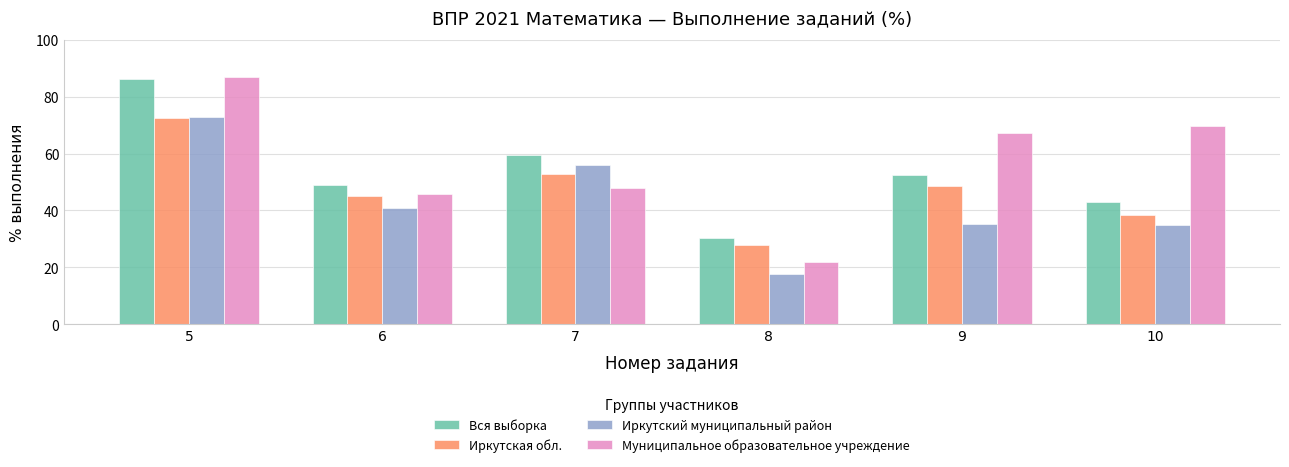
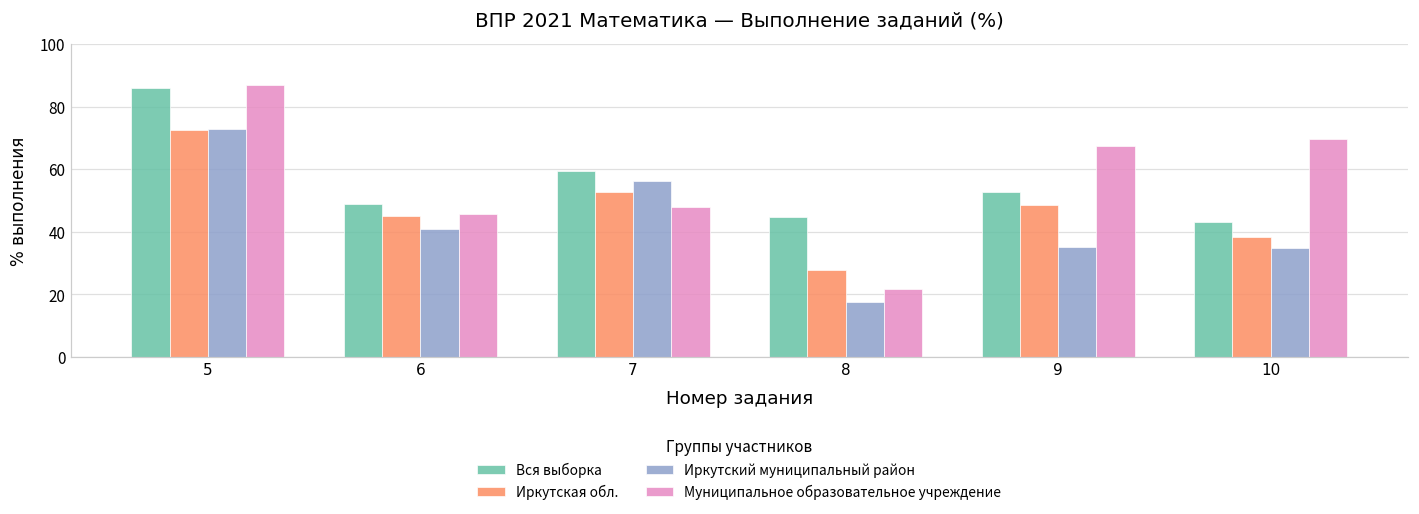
Вся выборка, 8: 30 -> 45
